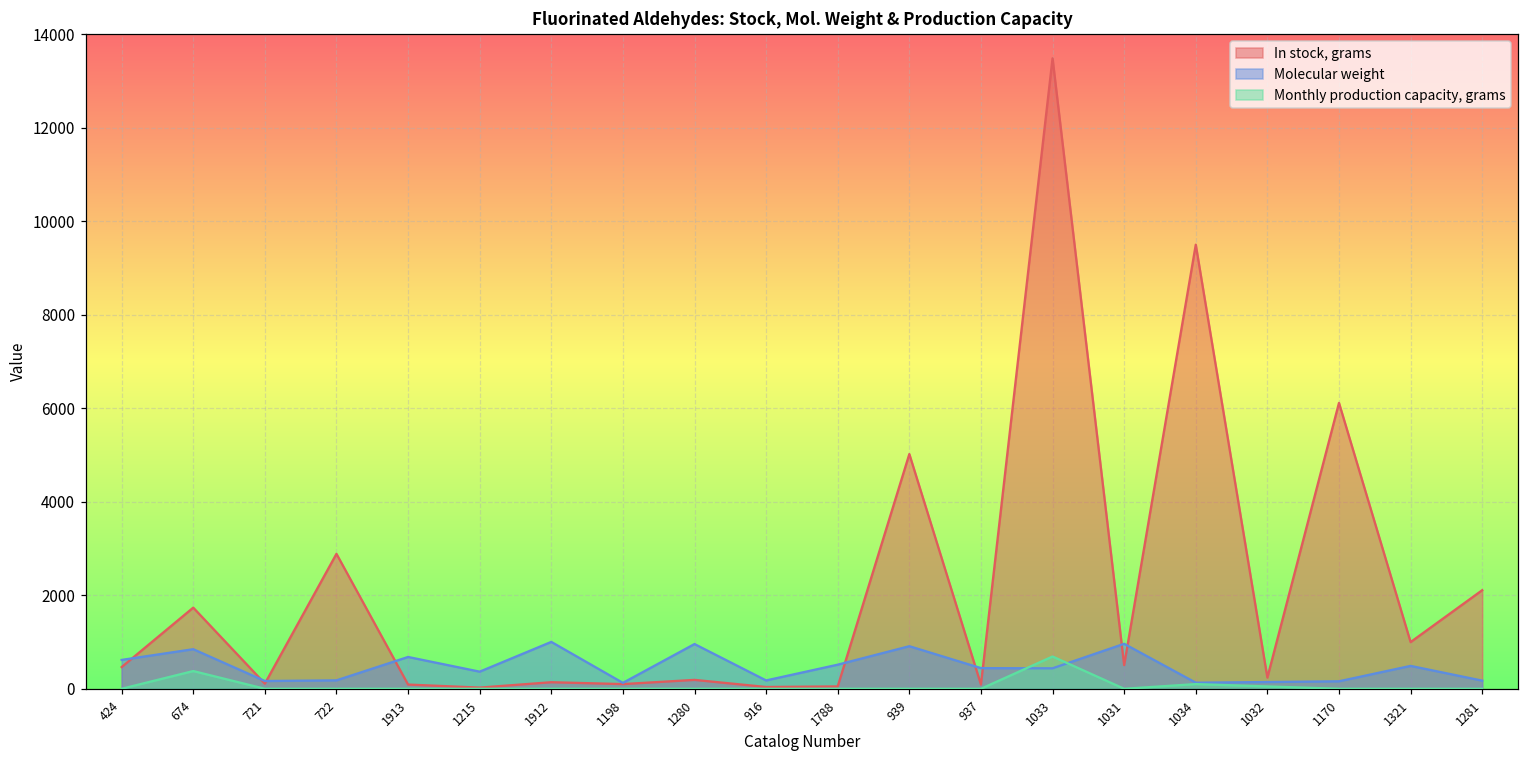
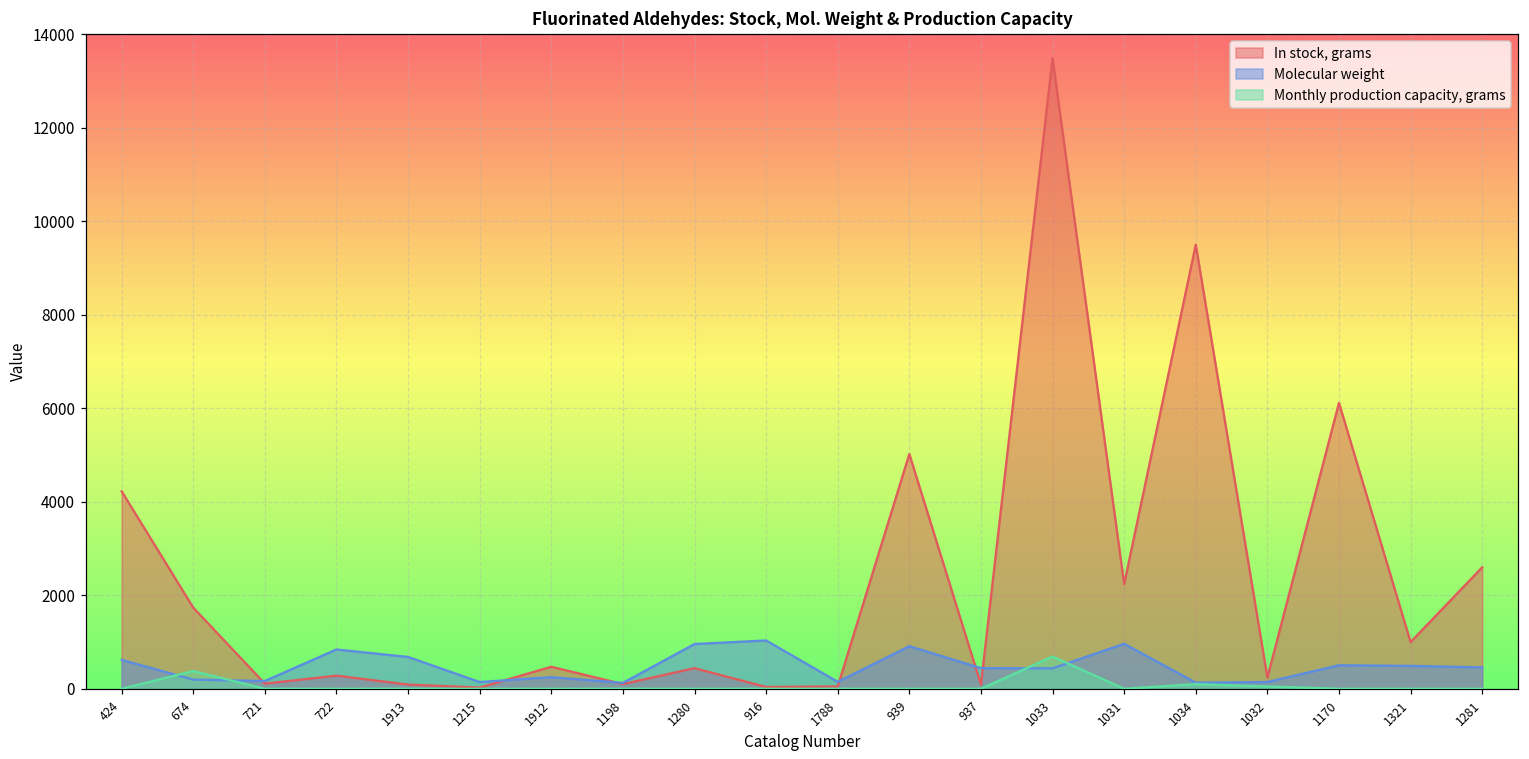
In stock, grams, 424: 500 -> 4200
Molecular weight, 674: 800 -> 200
In stock, grams, 722: 2900 -> 300
Molecular weight, 722: 200 -> 800
Molecular weight, 1215: 400 -> 100
In stock, grams, 1912: 100 -> 500
Molecular weight, 1912: 1000 -> 200
In stock, grams, 1280: 200 -> 400
Molecular weight, 916: 200 -> 1000
Molecular weight, 1788: 500 -> 100
In stock, grams, 1031: 500 -> 2200
Molecular weight, 1170: 200 -> 500
In stock, grams, 1281: 2100 -> 2600
Molecular weight, 1281: 200 -> 500
